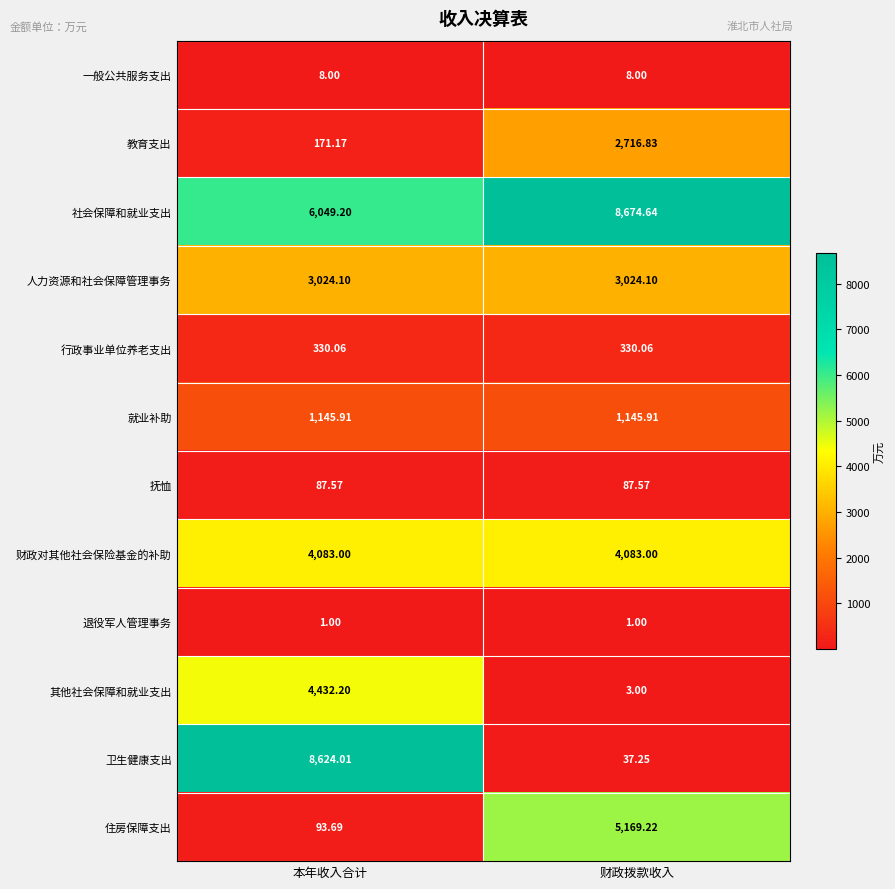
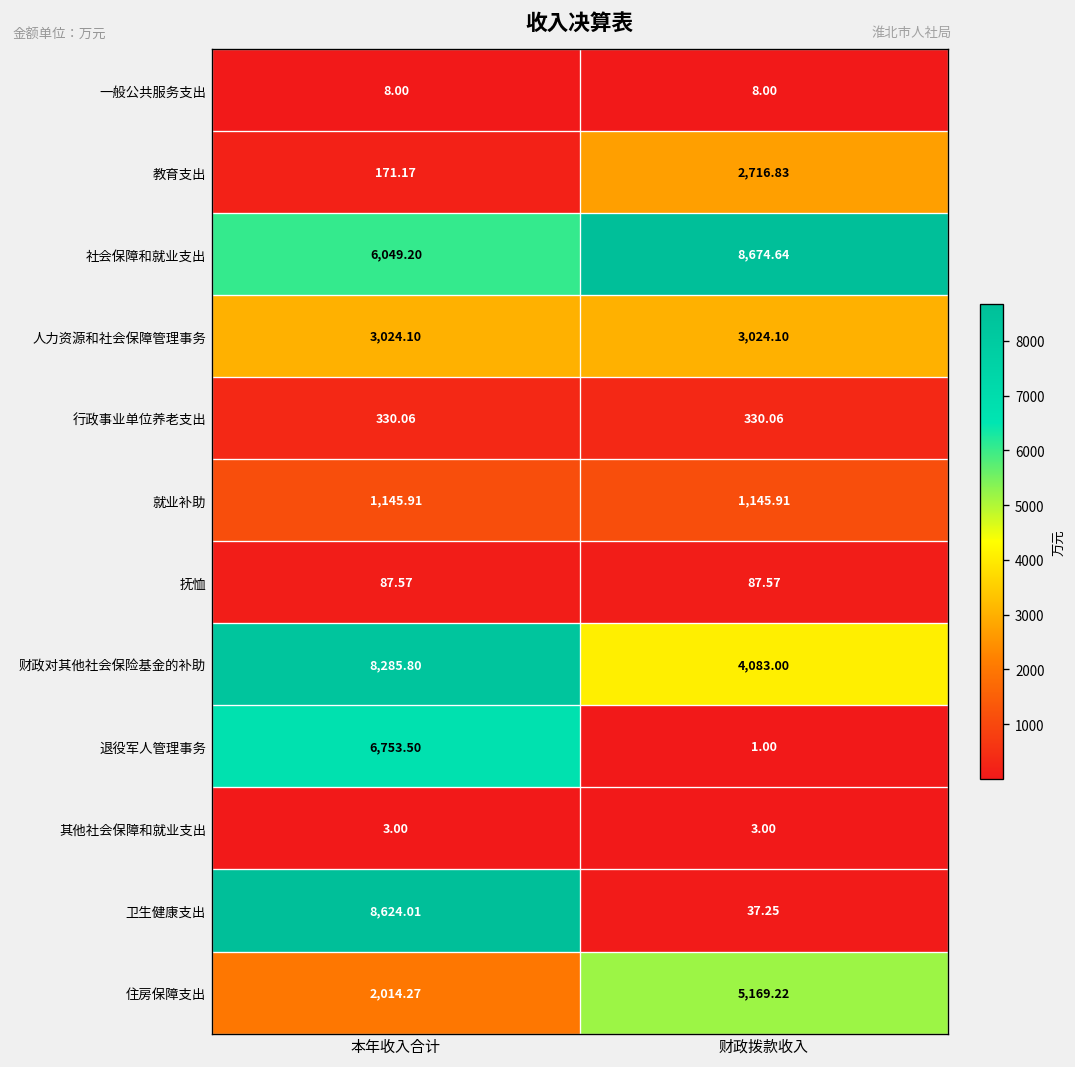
财政对其他社会保险基金的补助, 本年收入合计: 4,083.00 -> 8,285.80
退役军人管理事务, 本年收入合计: 1.00 -> 6,753.50
其他社会保障和就业支出, 本年收入合计: 4,432.20 -> 3.00
住房保障支出, 本年收入合计: 93.69 -> 2,014.27
